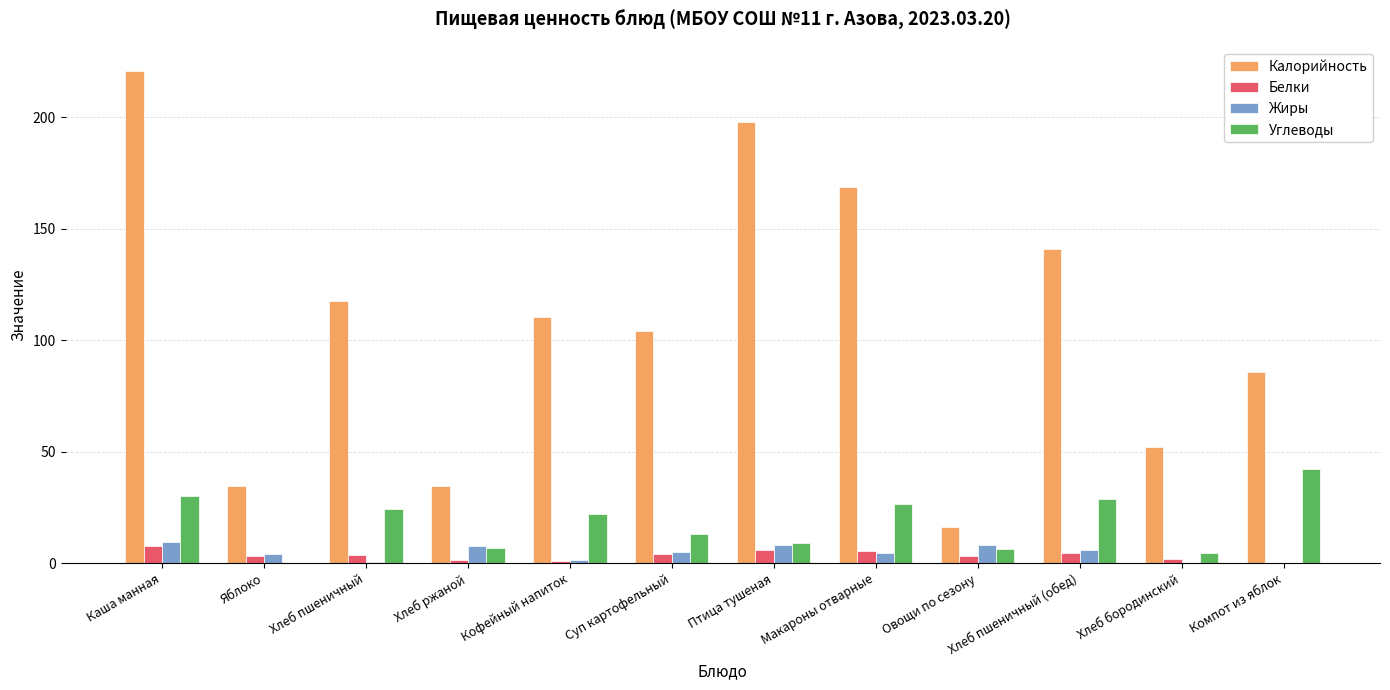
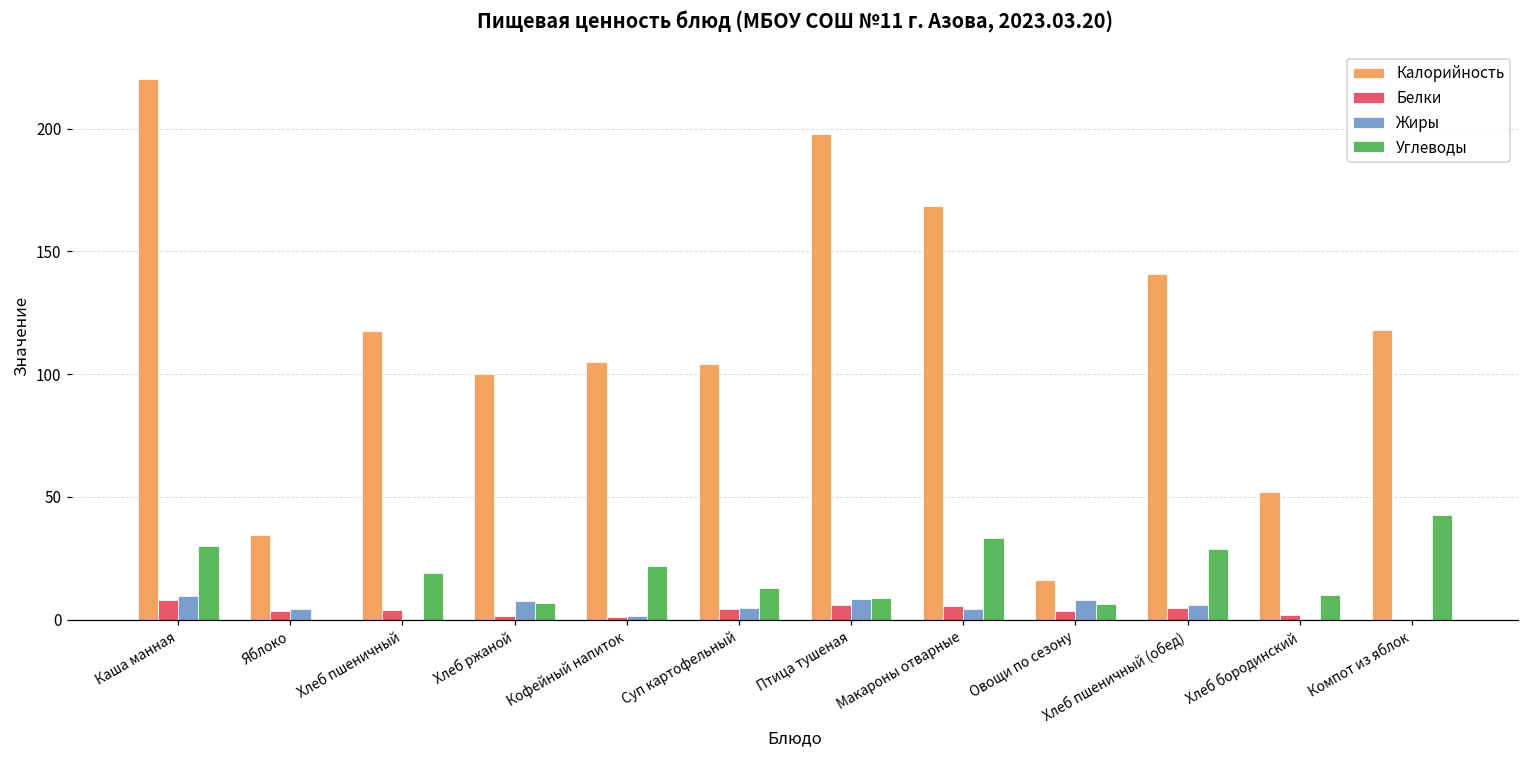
Углеводы, Хлеб пшеничный: 24 -> 19
Калорийность, Хлеб ржаной: 35 -> 100
Калорийность, Кофейный напиток: 110 -> 105
Углеводы, Макароны отварные: 26 -> 33
Углеводы, Хлеб бородинский: 5 -> 10
Калорийность, Компот из яблок: 86 -> 118
